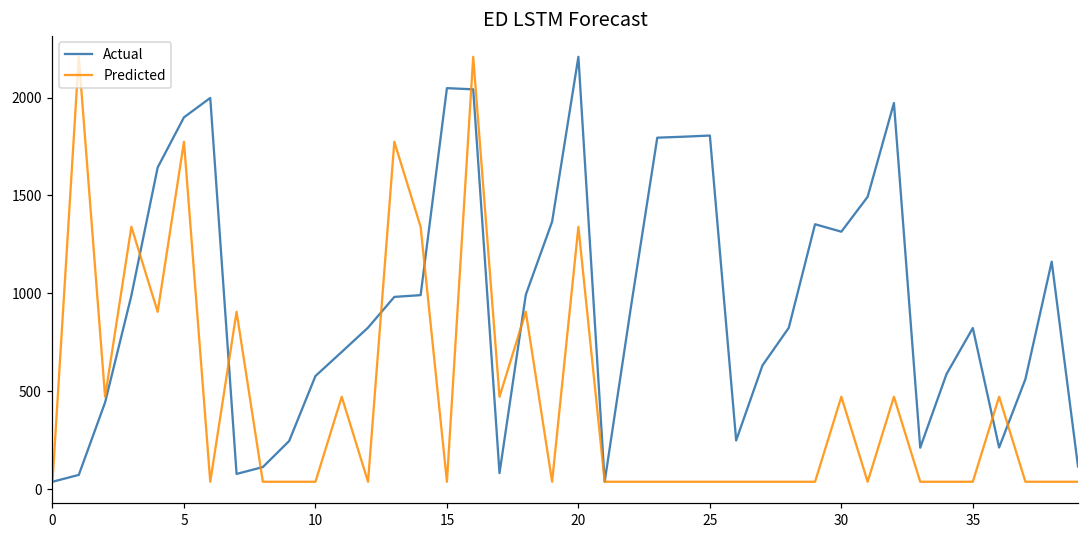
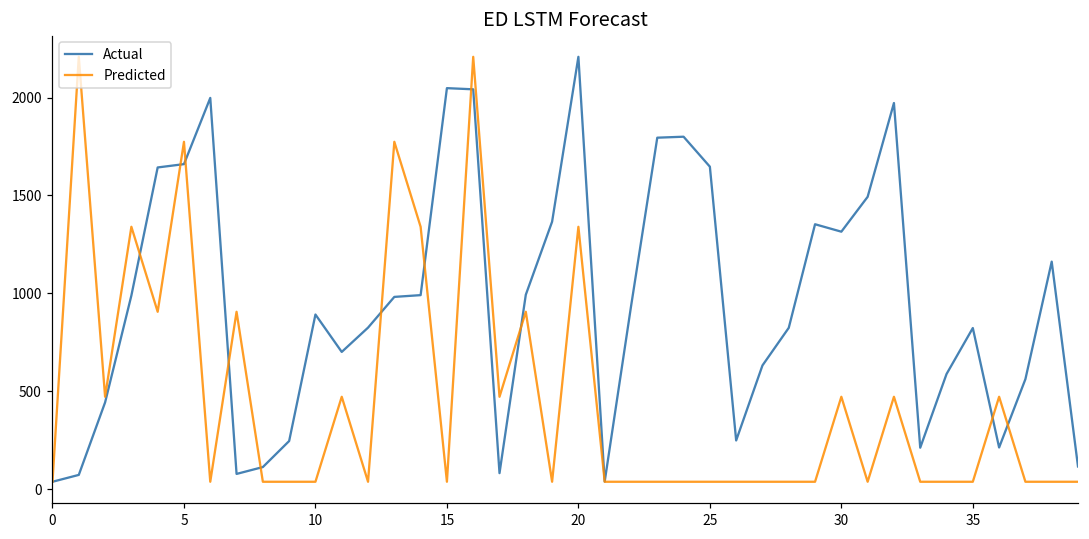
Actual, 5: 1900 -> 1660
Actual, 10: 580 -> 890
Actual, 25: 1810 -> 1650
